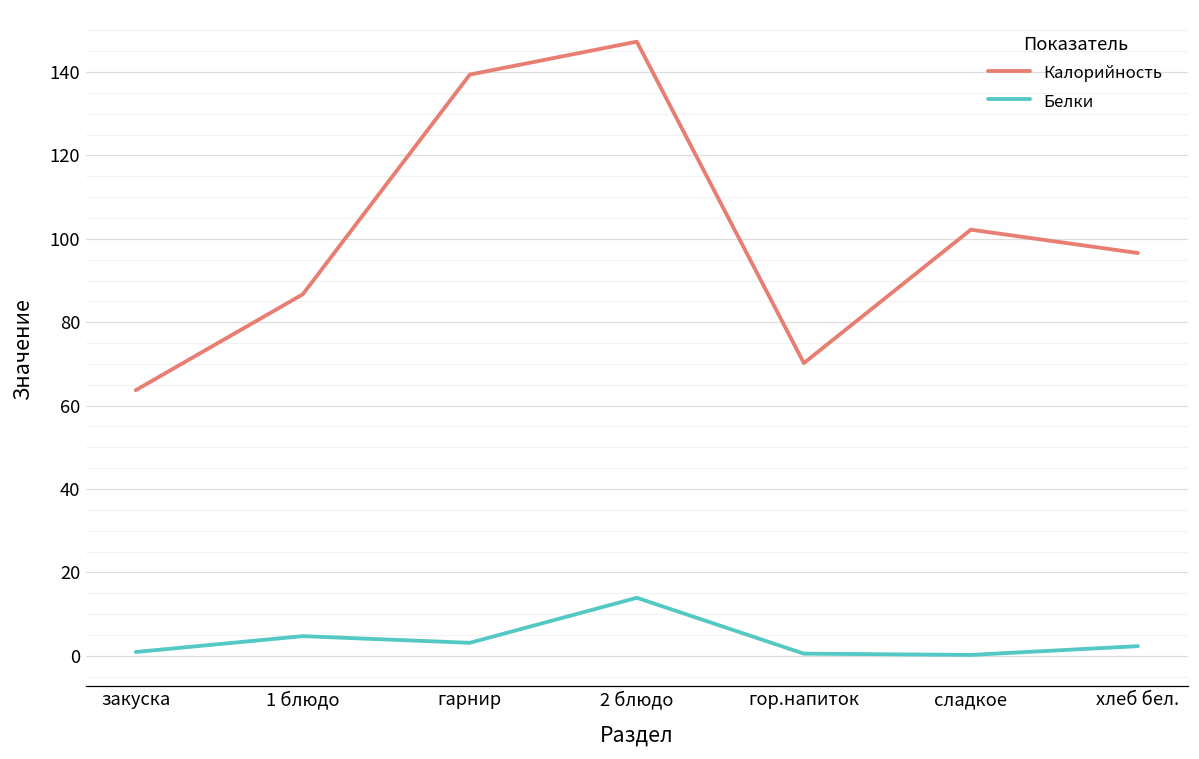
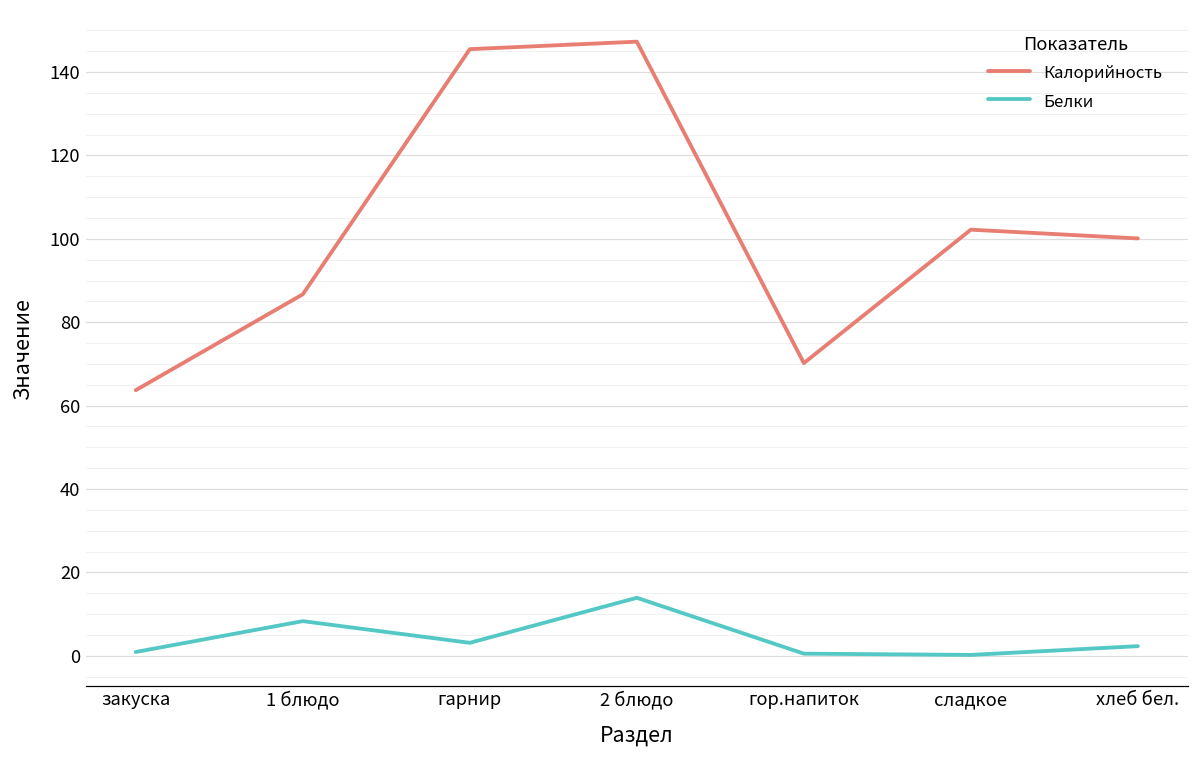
Белки, 1 блюдо: 5 -> 8
Калорийность, гарнир: 139 -> 146
Калорийность, хлеб бел.: 97 -> 100
